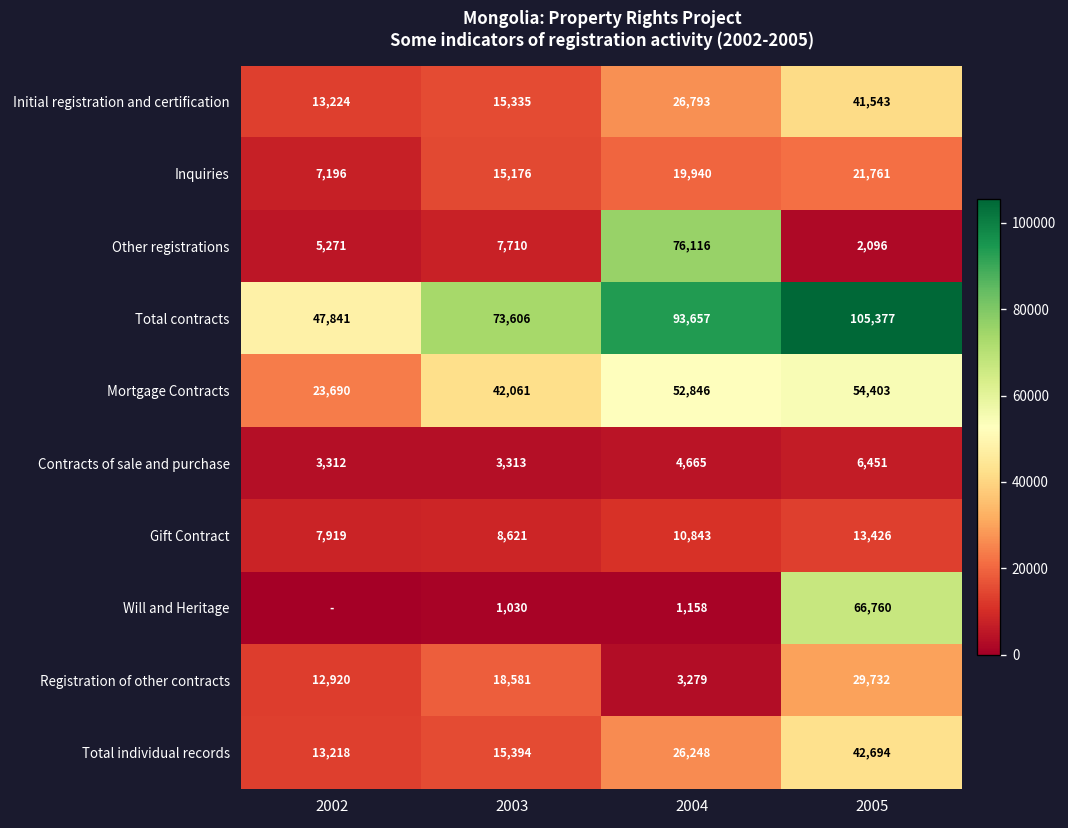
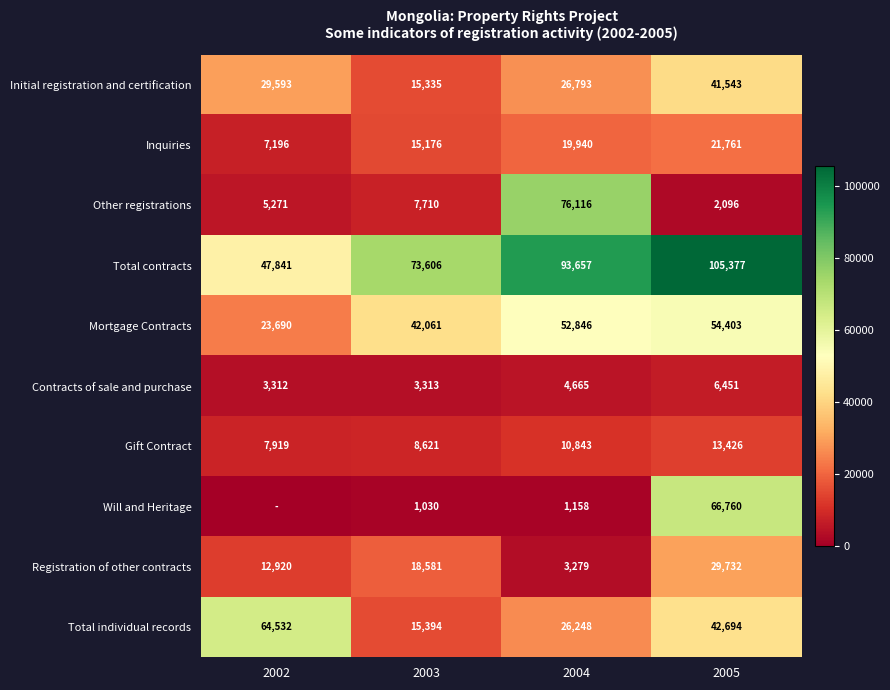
Initial registration and certification, 2002: 13,224 -> 29,593
Total individual records, 2002: 13,218 -> 64,532
